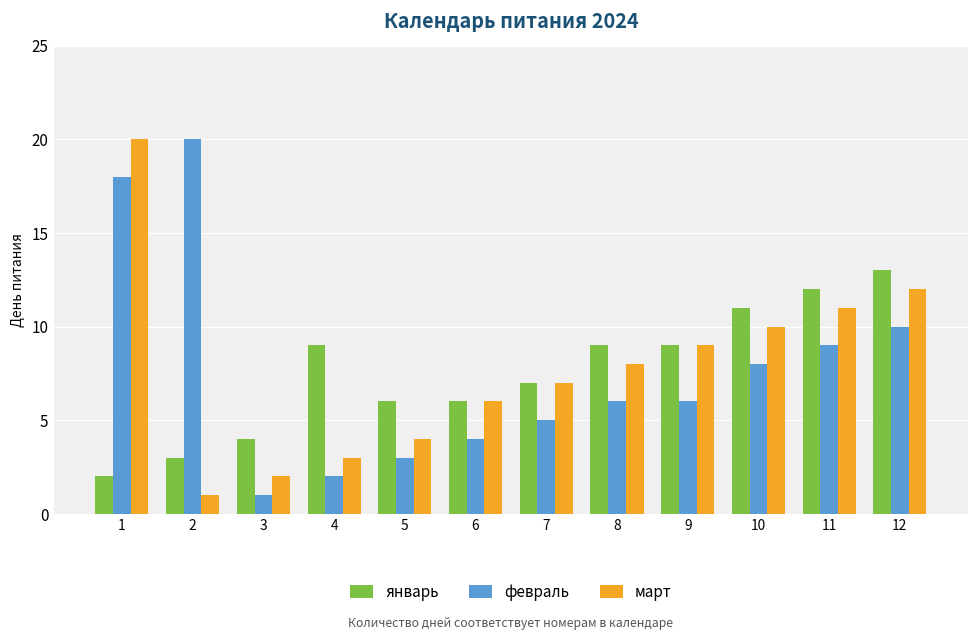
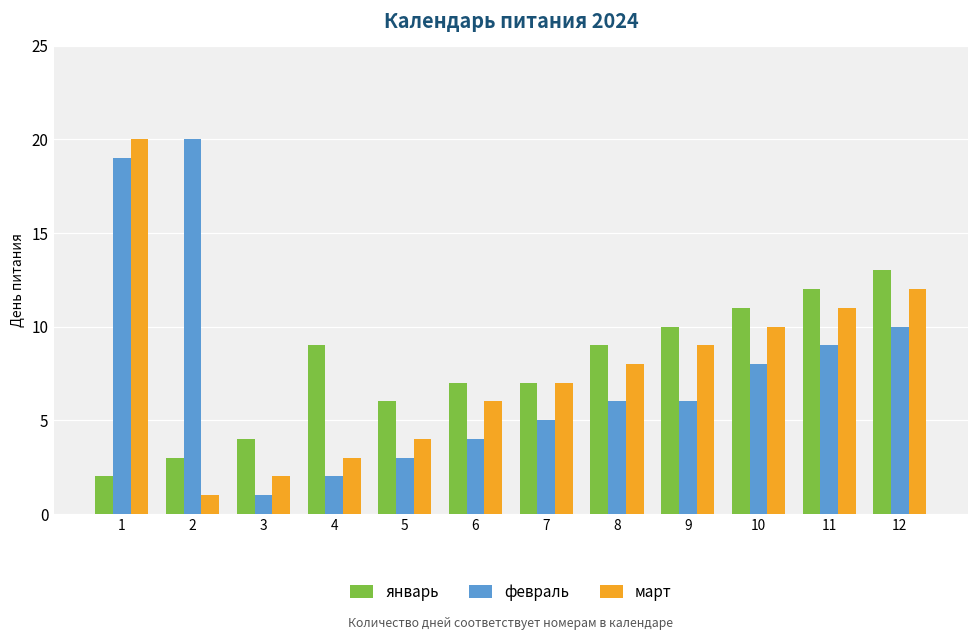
февраль, 1: 18 -> 19
январь, 6: 6 -> 7
январь, 9: 9 -> 10
